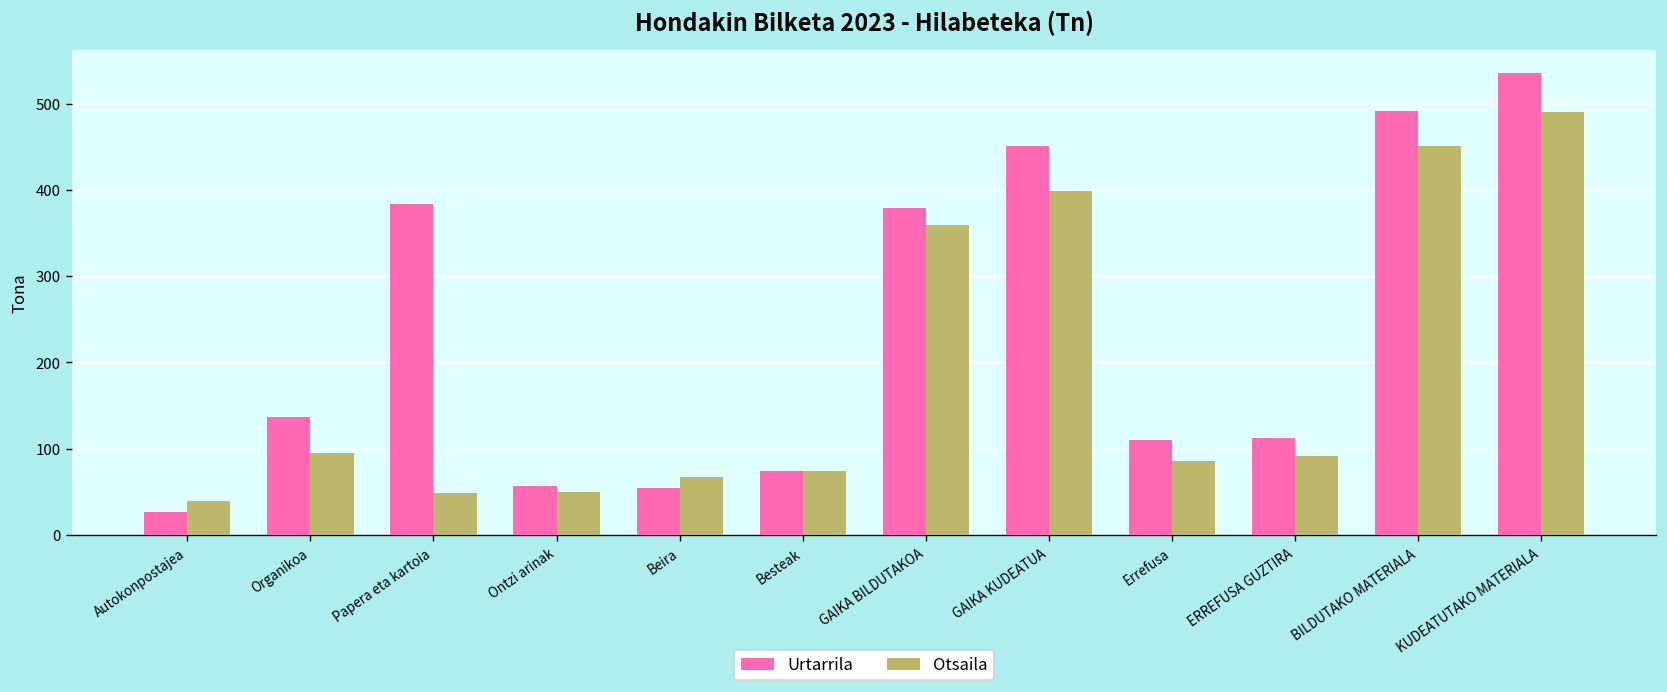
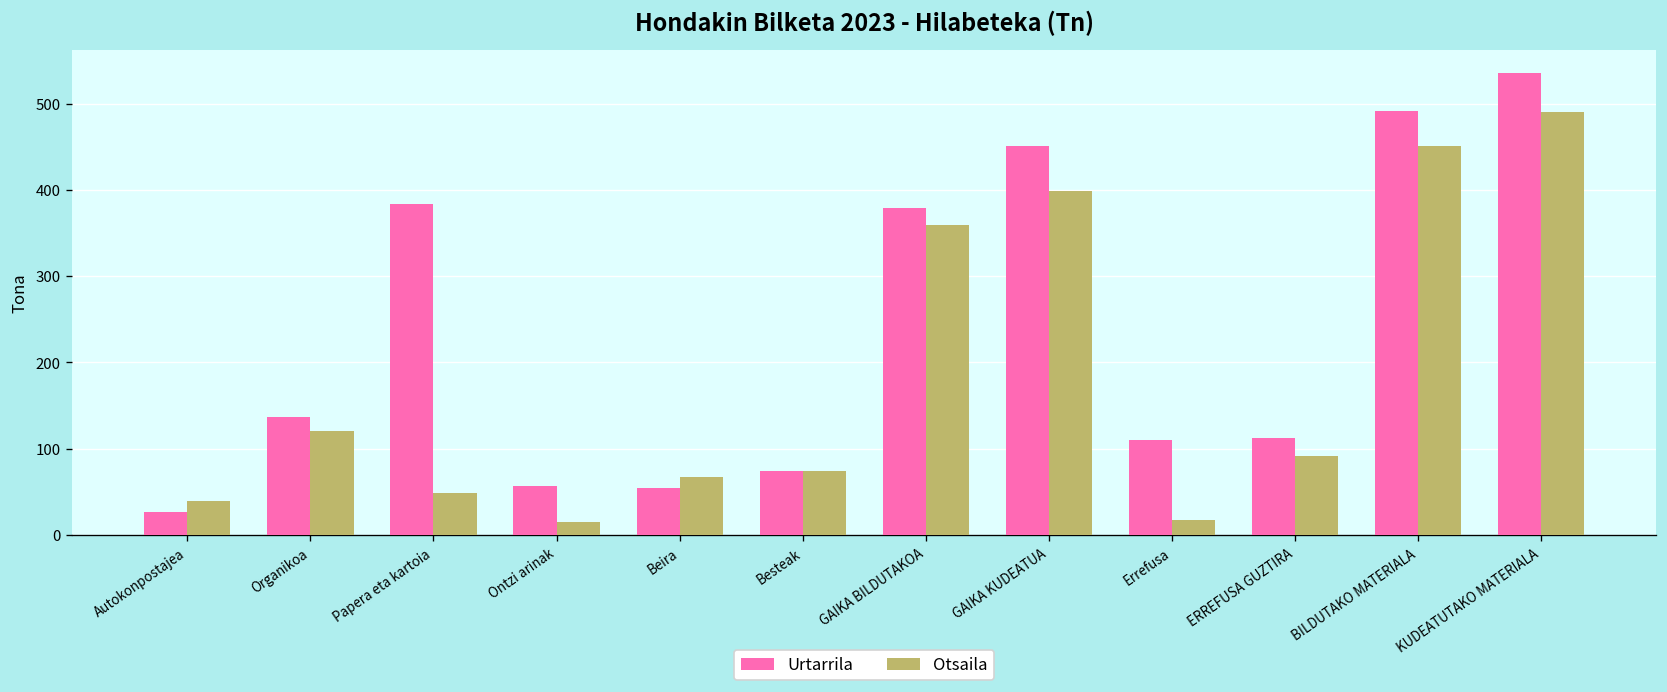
Otsaila, Organikoa: 90 -> 120
Otsaila, Ontzi arinak: 50 -> 20
Otsaila, Errefusa: 90 -> 20
